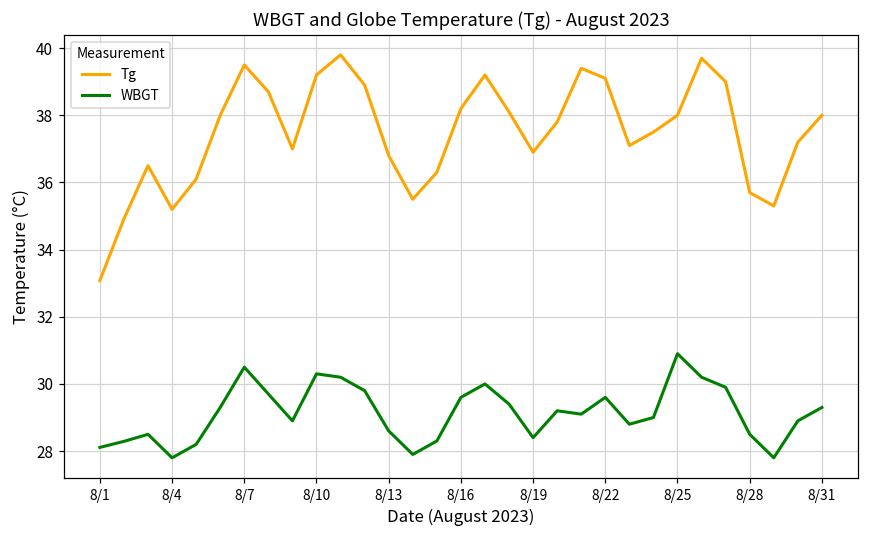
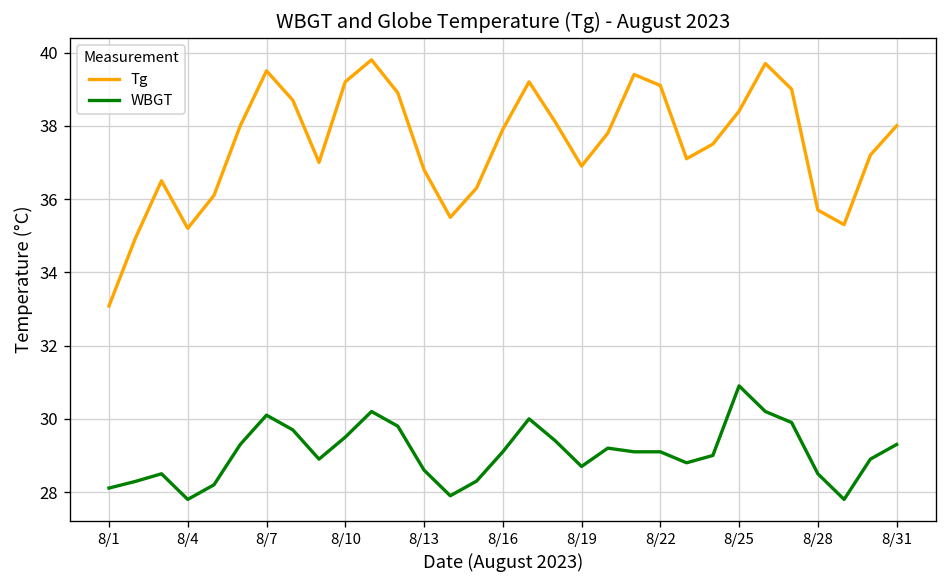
WBGT, 8/7: 30.5 -> 30.1
WBGT, 8/10: 30.3 -> 29.5
Tg, 8/16: 38.2 -> 37.9
WBGT, 8/16: 29.6 -> 29.1
WBGT, 8/19: 28.4 -> 28.7
WBGT, 8/22: 29.6 -> 29.1
Tg, 8/25: 38.0 -> 38.4
